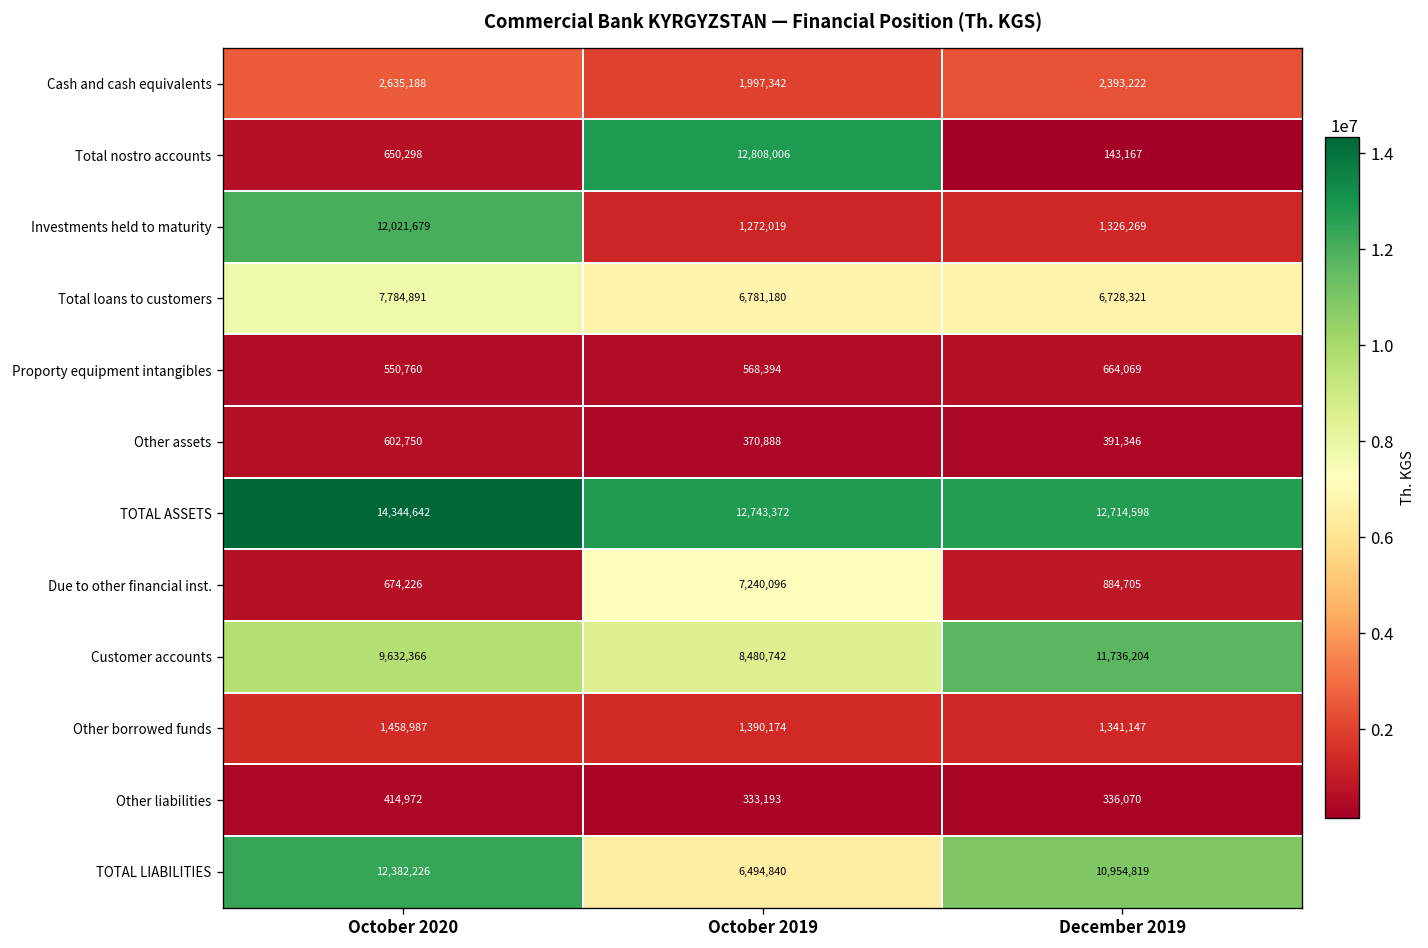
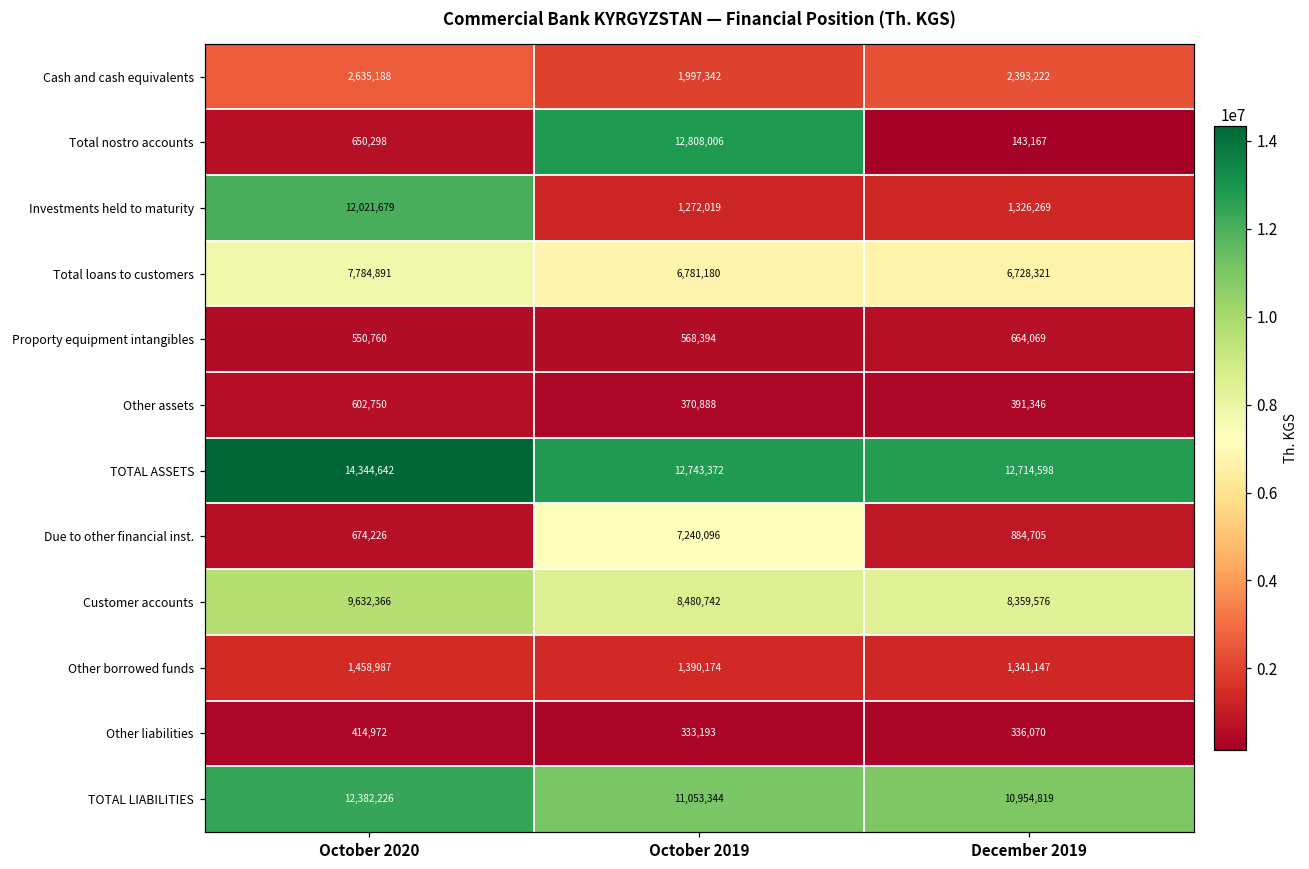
Customer accounts, December 2019: 11,736,204 -> 8,359,576
TOTAL LIABILITIES, October 2019: 6,494,840 -> 11,053,344
